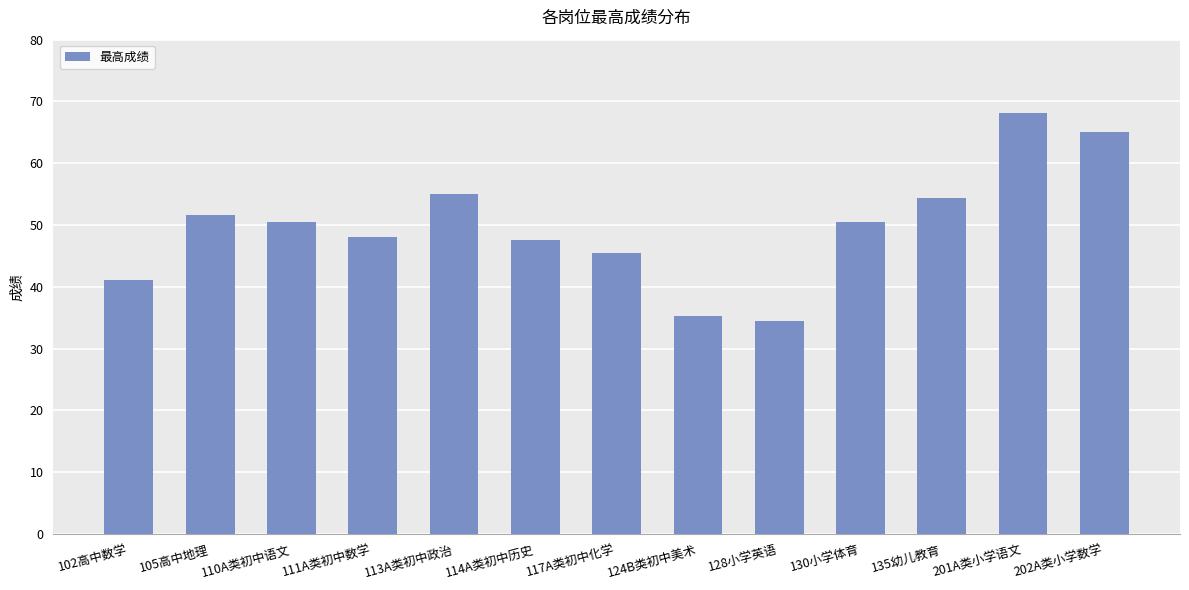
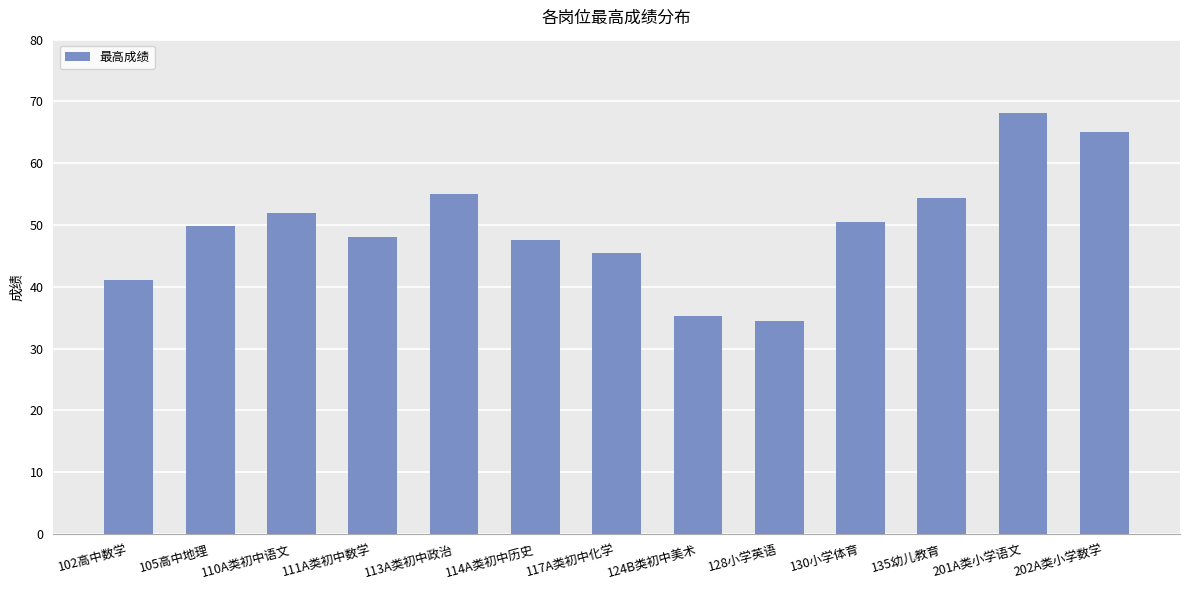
105高中地理: 52 -> 50
110A类初中语文: 51 -> 52
